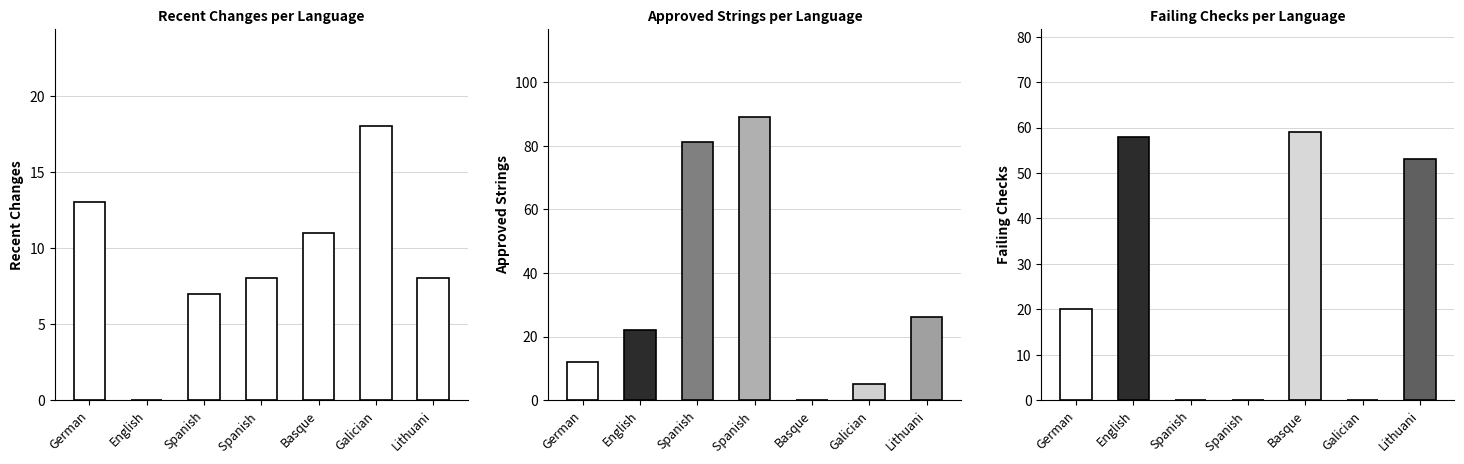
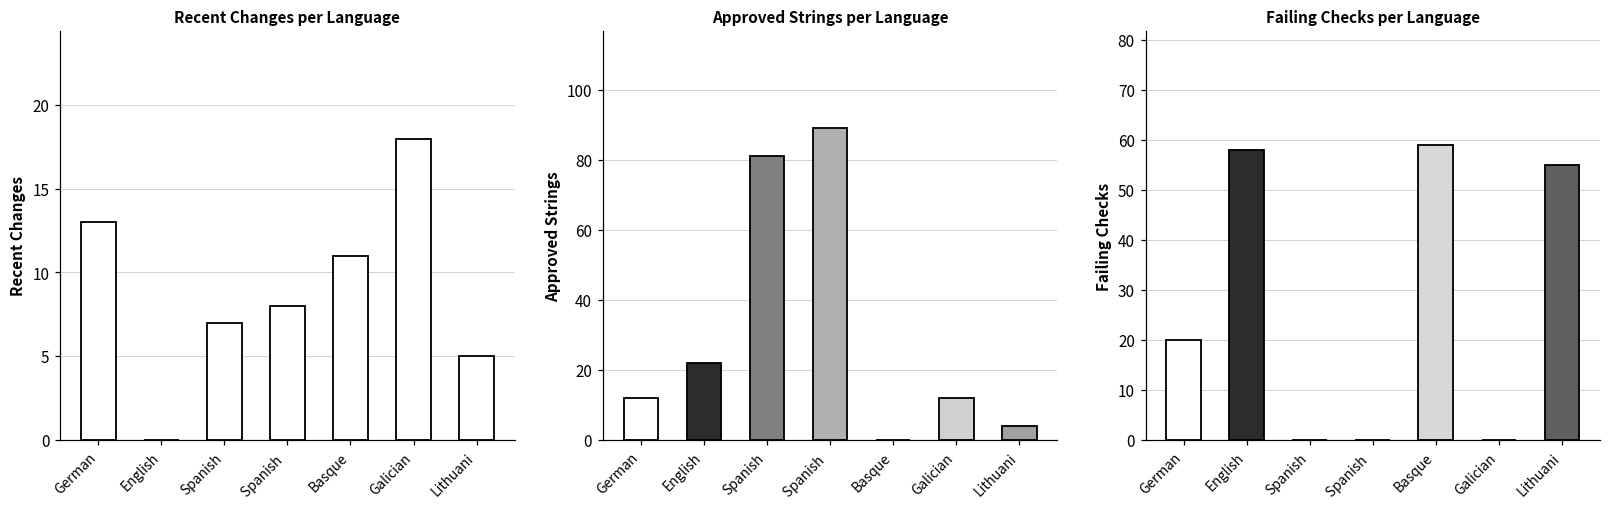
Recent Changes per Language, Lithuani: 8 -> 5
Approved Strings per Language, Galician: 5 -> 12
Approved Strings per Language, Lithuani: 26 -> 4
Failing Checks per Language, Lithuani: 53 -> 55
